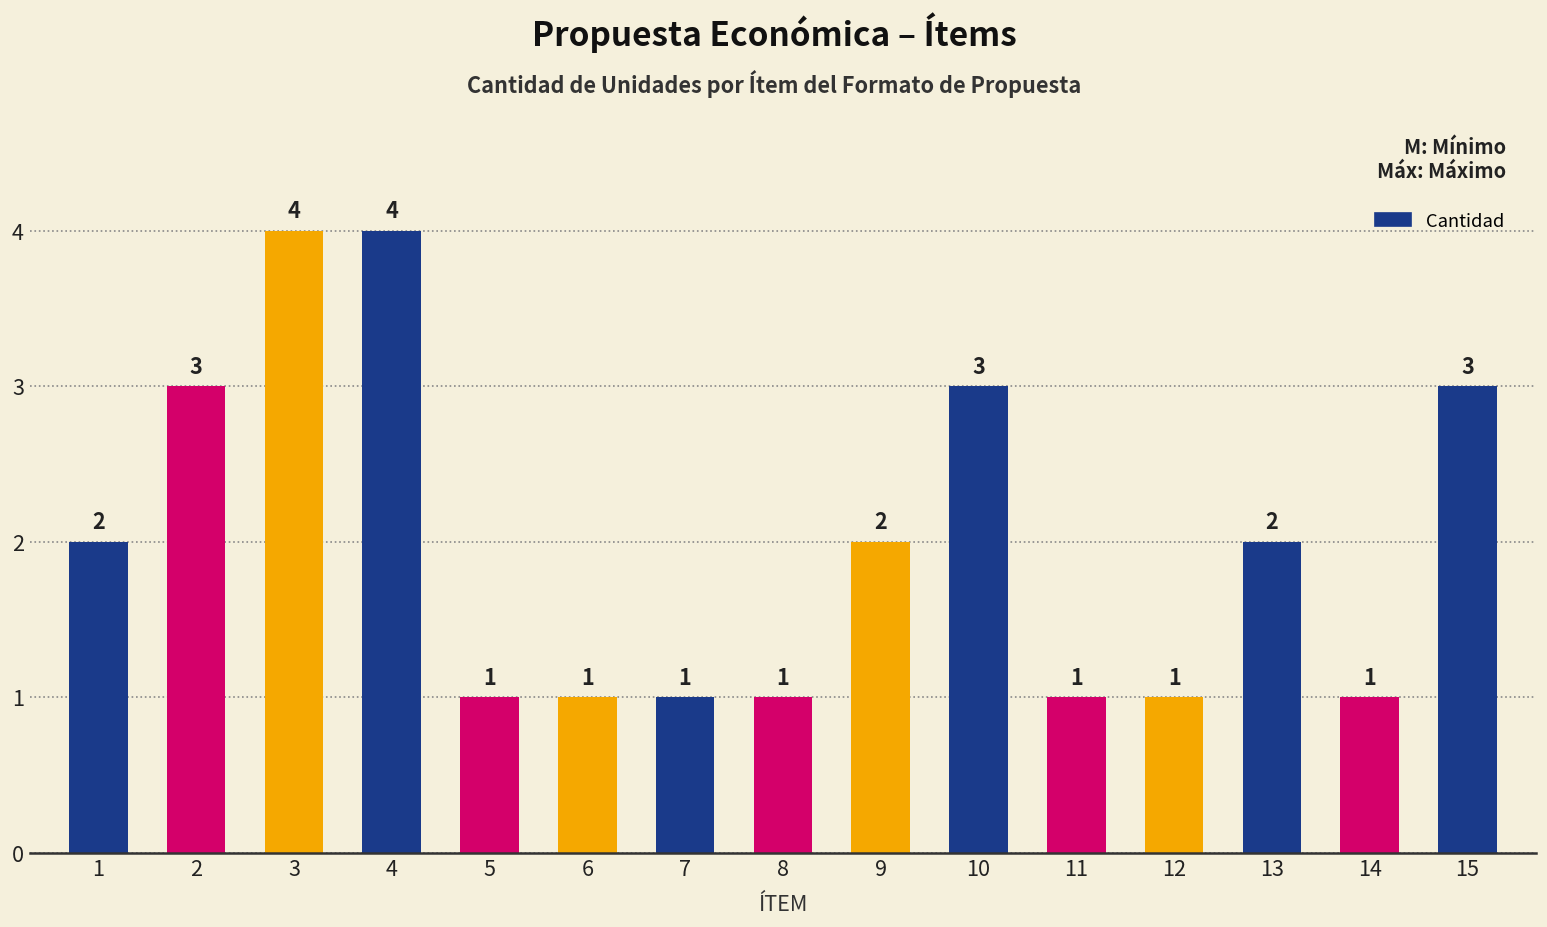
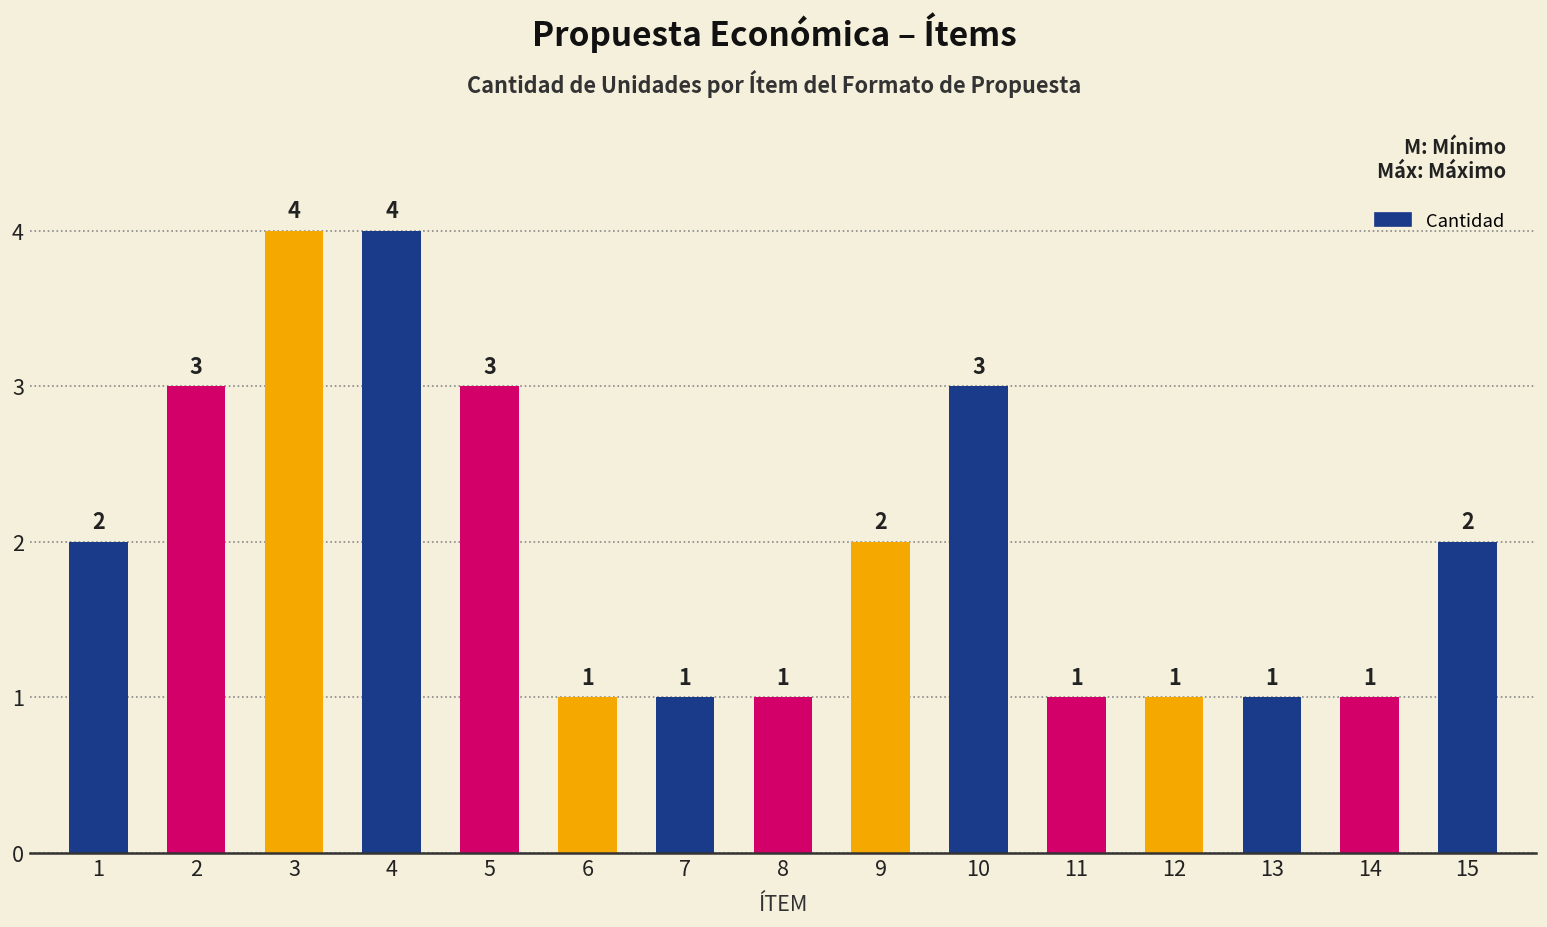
5: 1 -> 3
13: 2 -> 1
15: 3 -> 2
